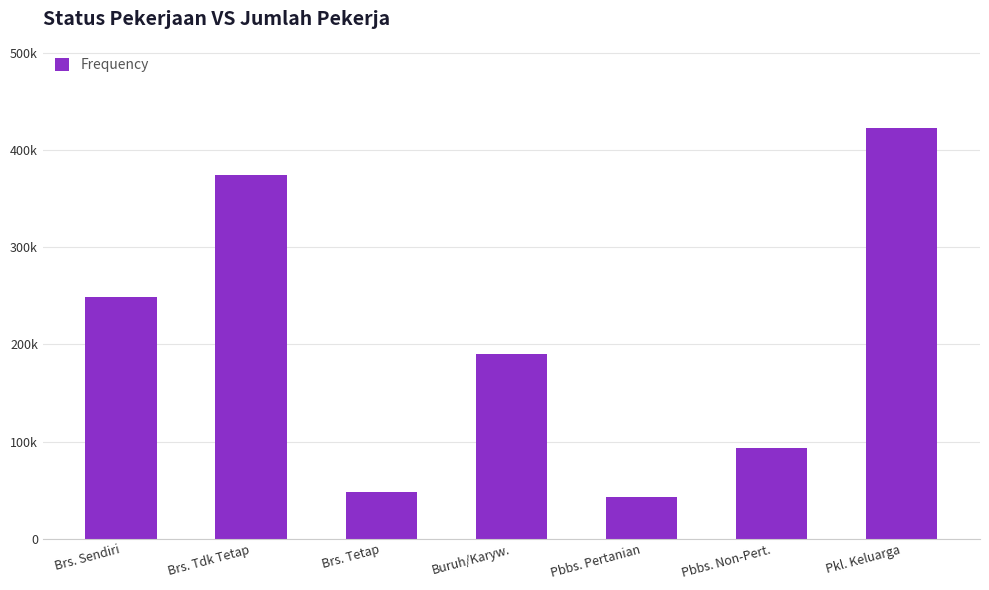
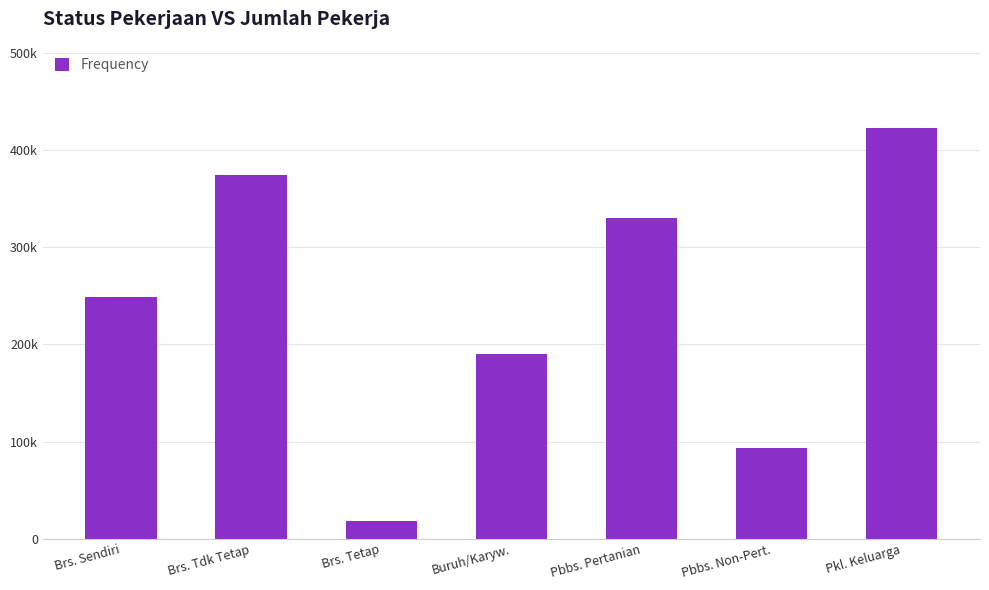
Brs. Tetap: 50000 -> 20000
Pbbs. Pertanian: 40000 -> 330000
